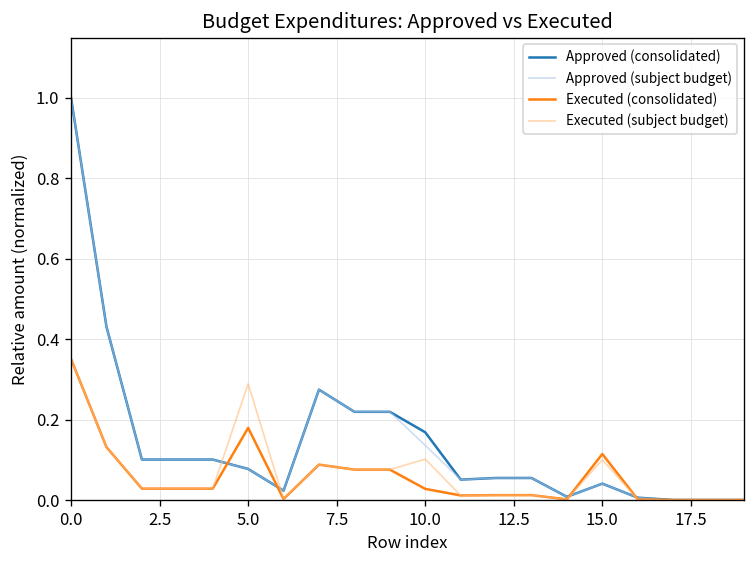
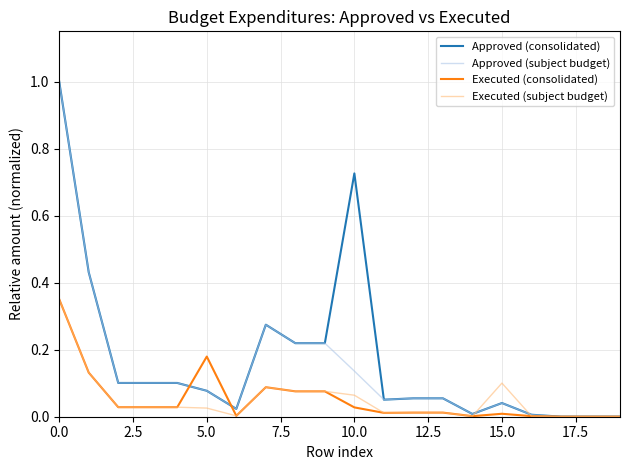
Executed (subject budget), 5.0: 0.29 -> 0.03
Approved (consolidated), 10.0: 0.17 -> 0.73
Executed (subject budget), 10.0: 0.10 -> 0.06
Executed (consolidated), 15.0: 0.11 -> 0.01
